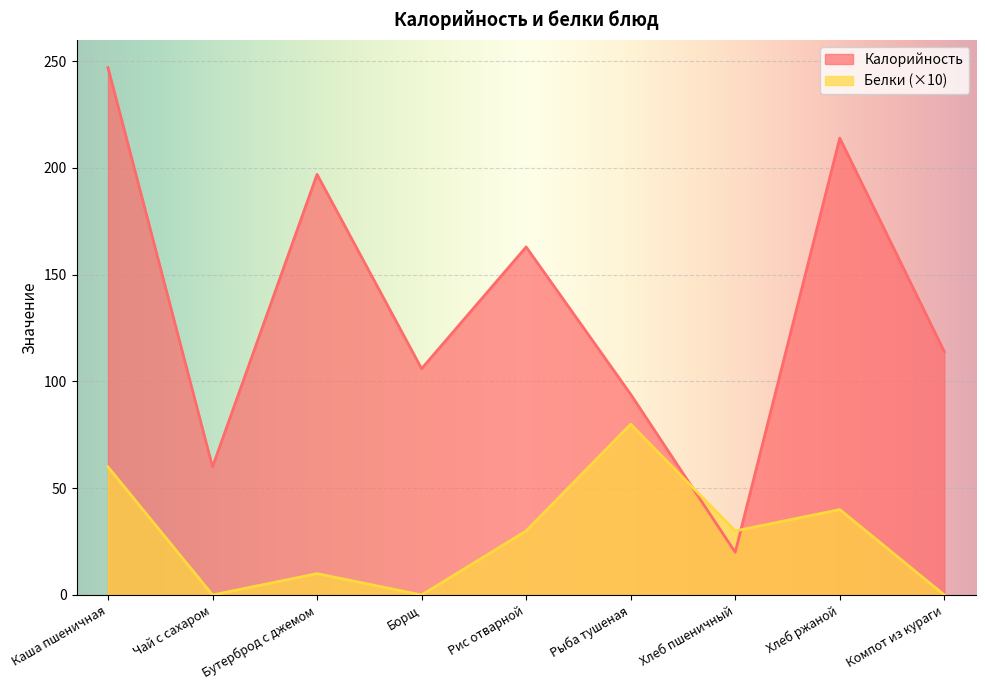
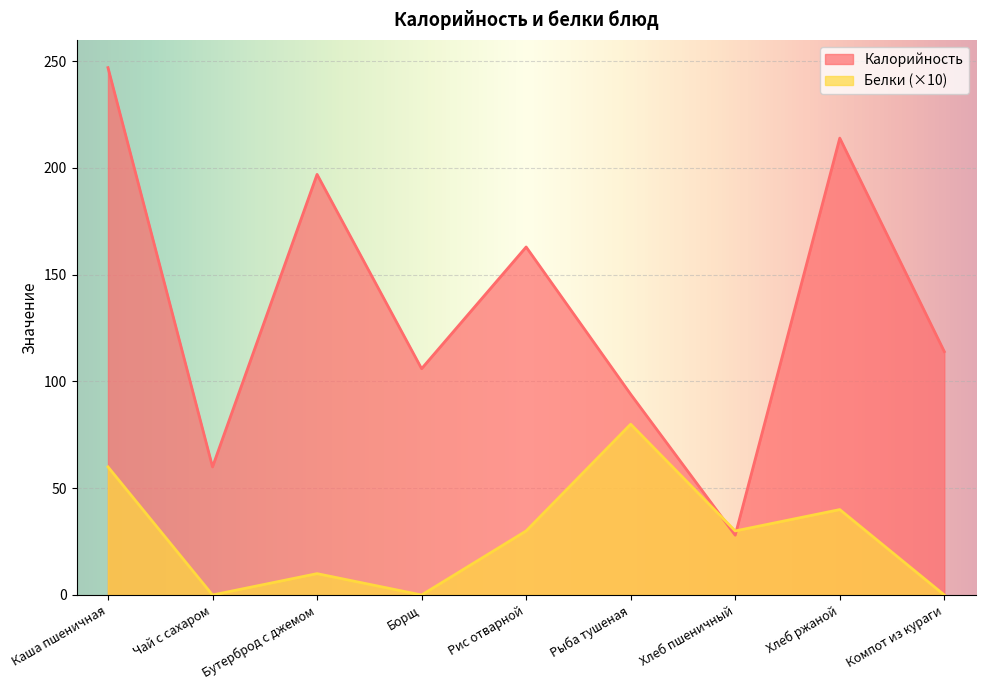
Калорийность, Хлеб пшеничный: 20 -> 28
